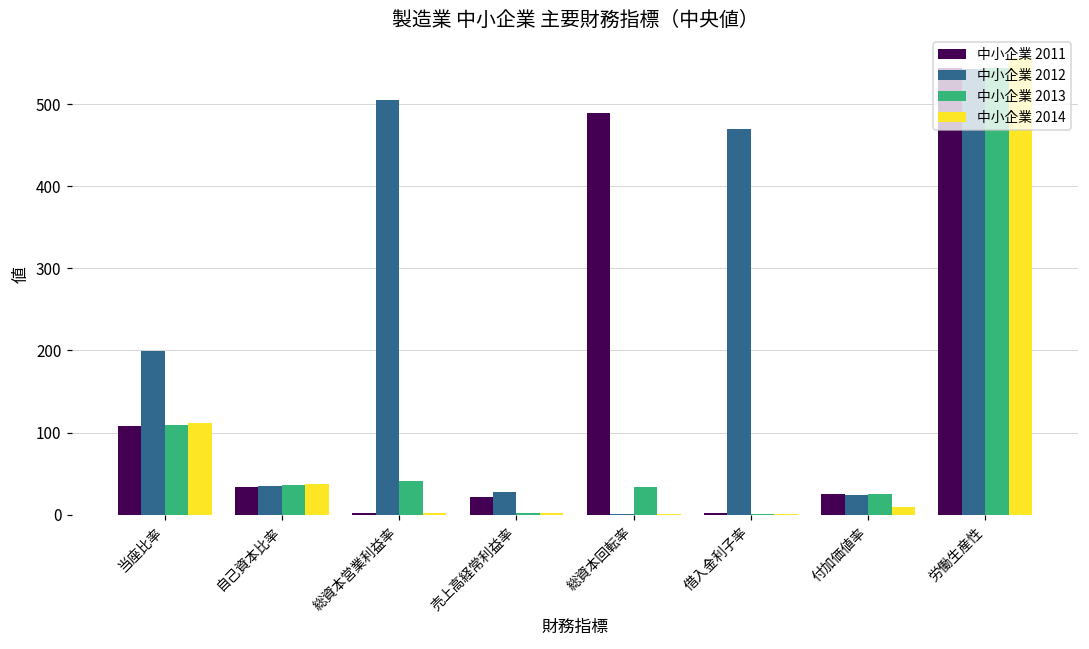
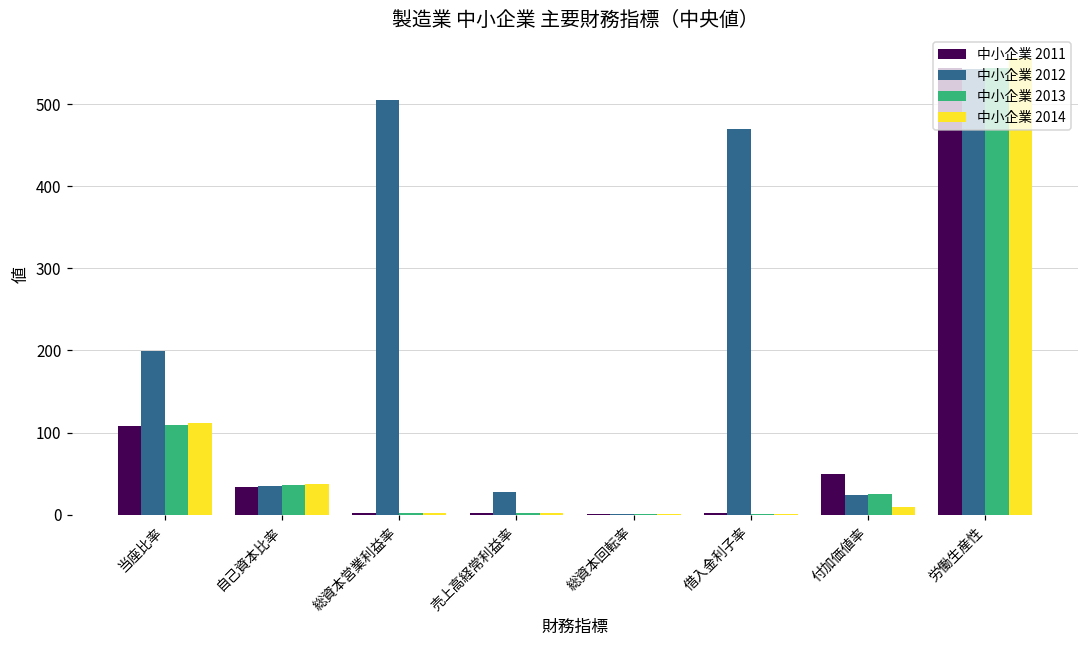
中小企業 2013, 総資本営業利益率: 40 -> 0
中小企業 2011, 売上高経常利益率: 20 -> 0
中小企業 2011, 総資本回転率: 490 -> 0
中小企業 2013, 総資本回転率: 30 -> 0
中小企業 2011, 付加価値率: 20 -> 50
